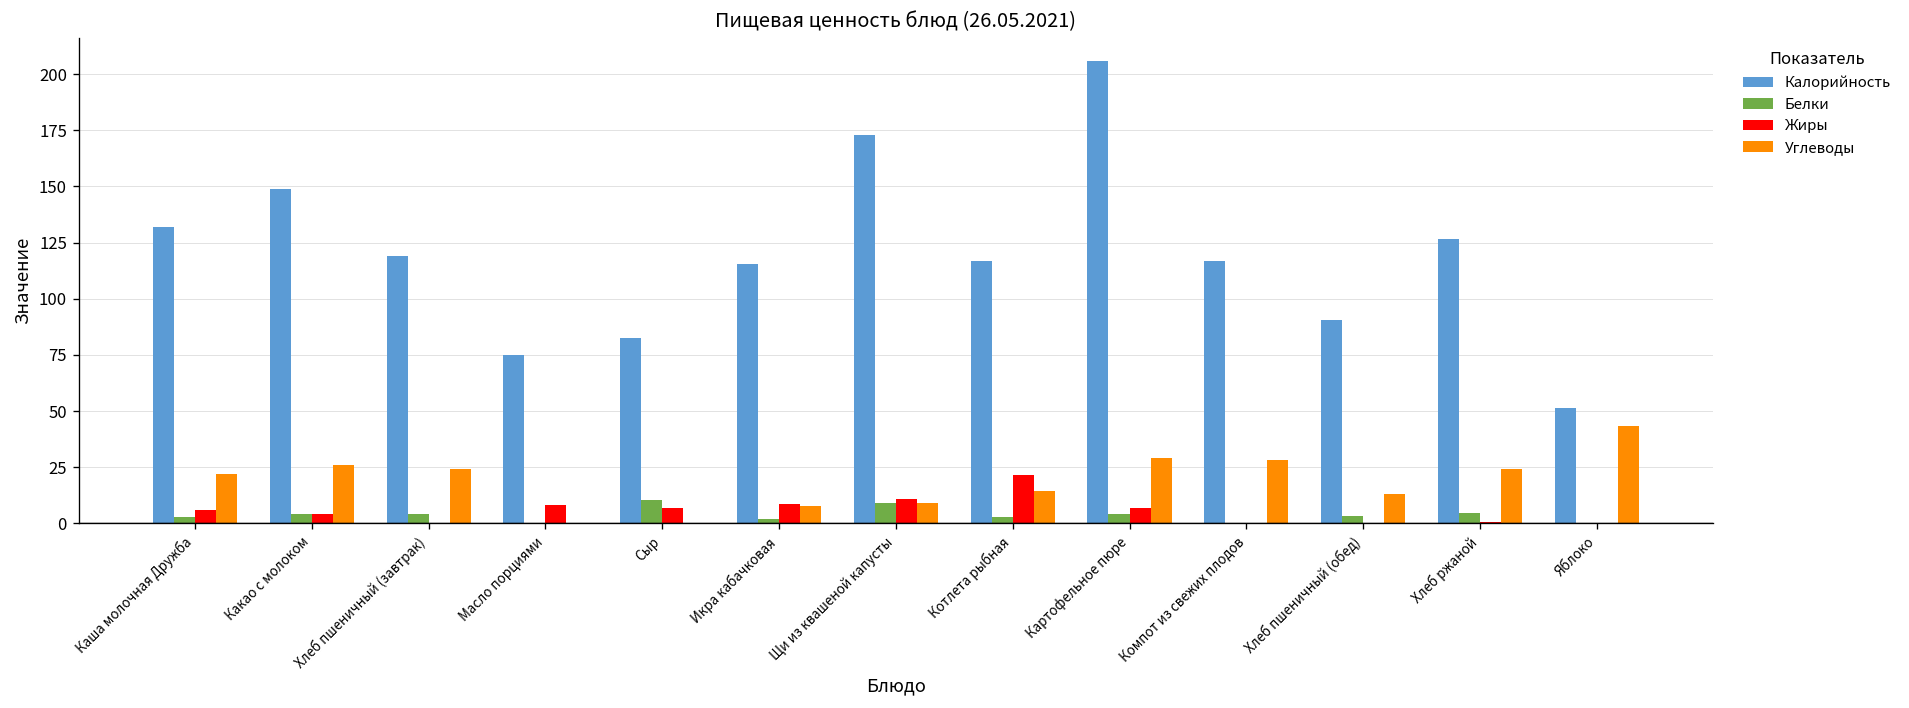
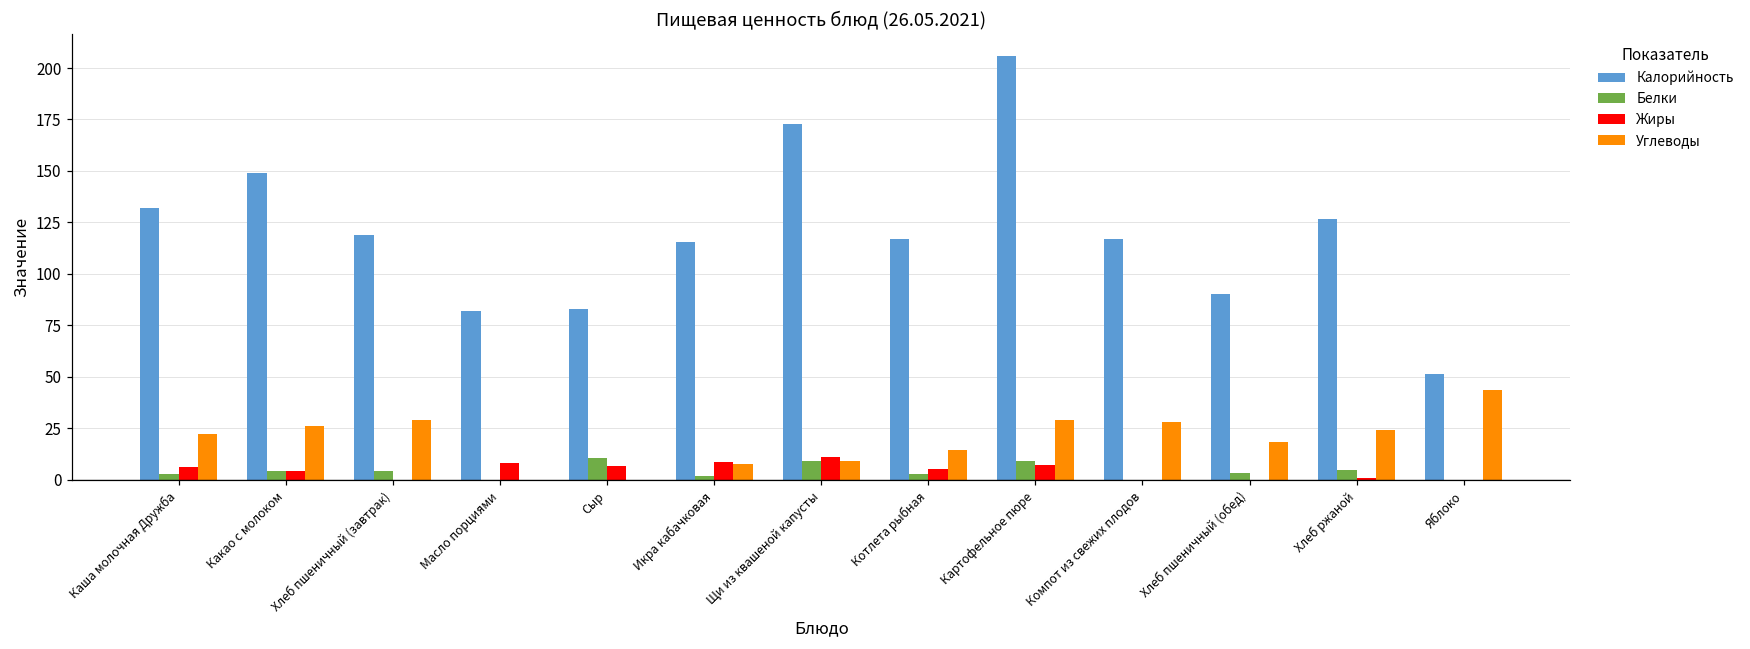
Углеводы, Хлеб пшеничный (завтрак): 24 -> 29
Калорийность, Масло порциями: 75 -> 82
Жиры, Котлета рыбная: 22 -> 5
Белки, Картофельное пюре: 4 -> 9
Углеводы, Хлеб пшеничный (обед): 13 -> 18
